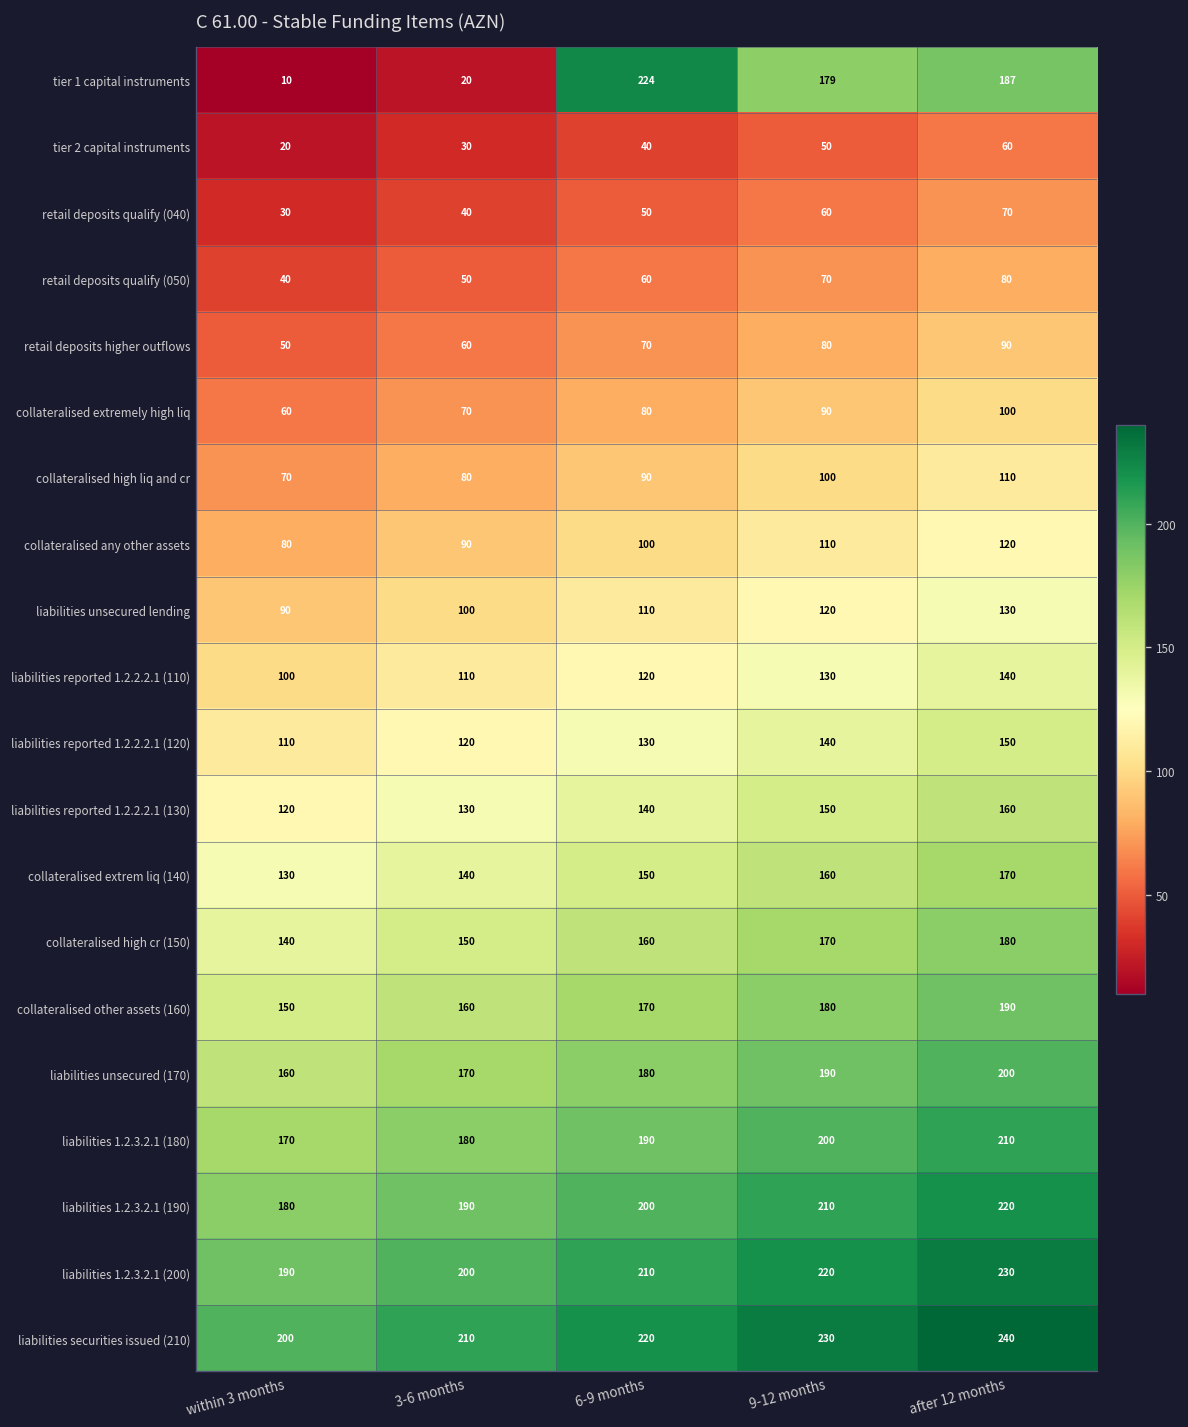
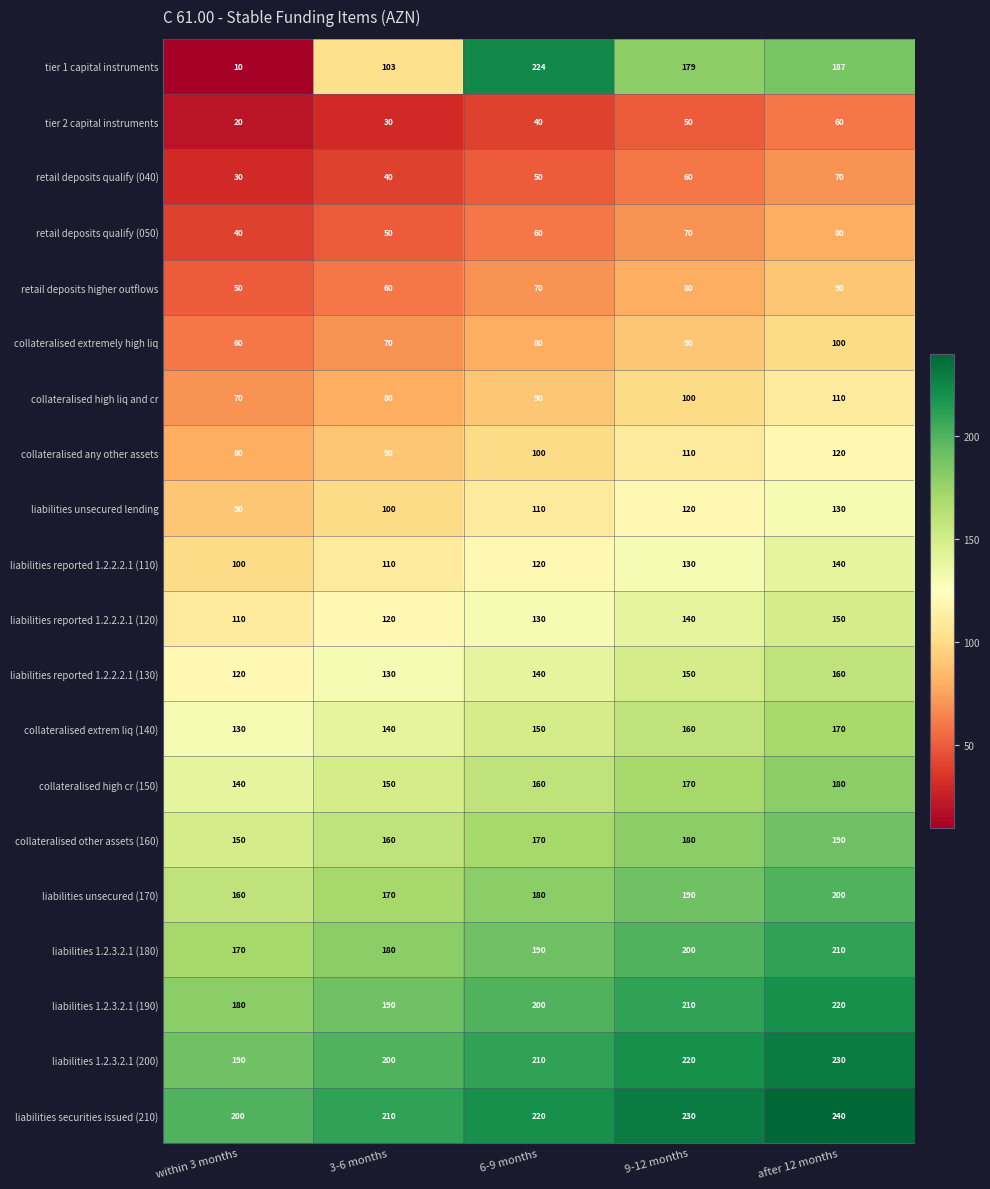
tier 1 capital instruments, 3-6 months: 20 -> 103
